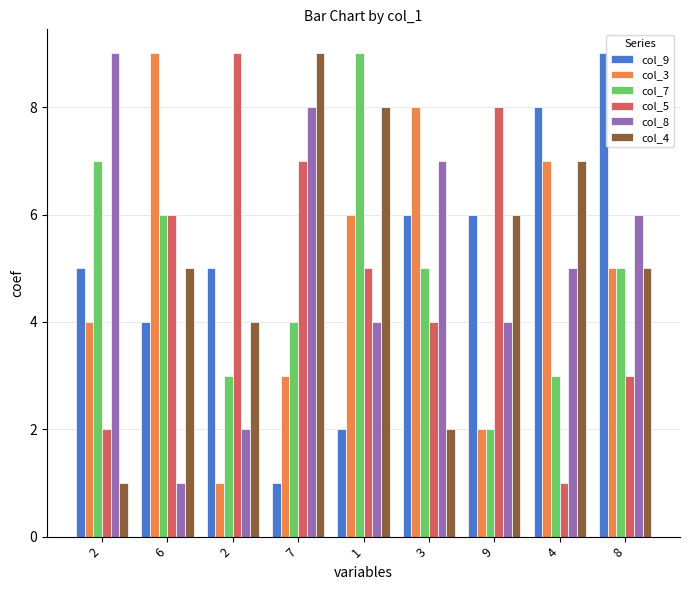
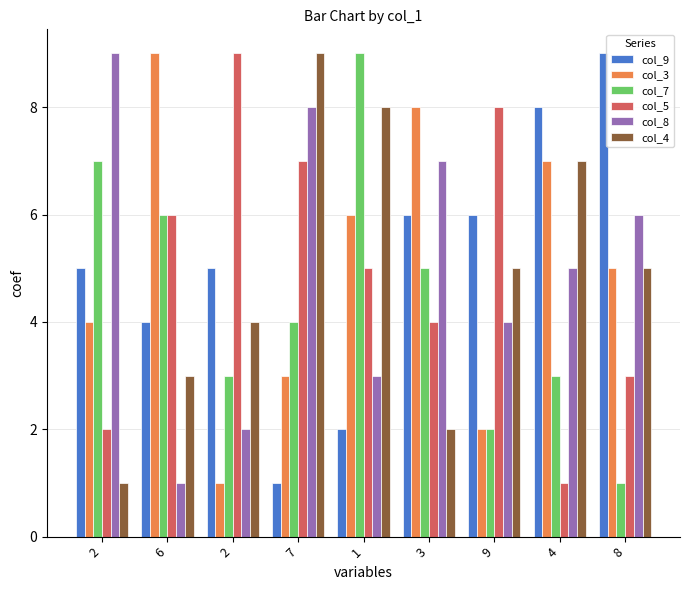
col_4, 6: 5 -> 3
col_8, 1: 4 -> 3
col_4, 9: 6 -> 5
col_7, 8: 5 -> 1
